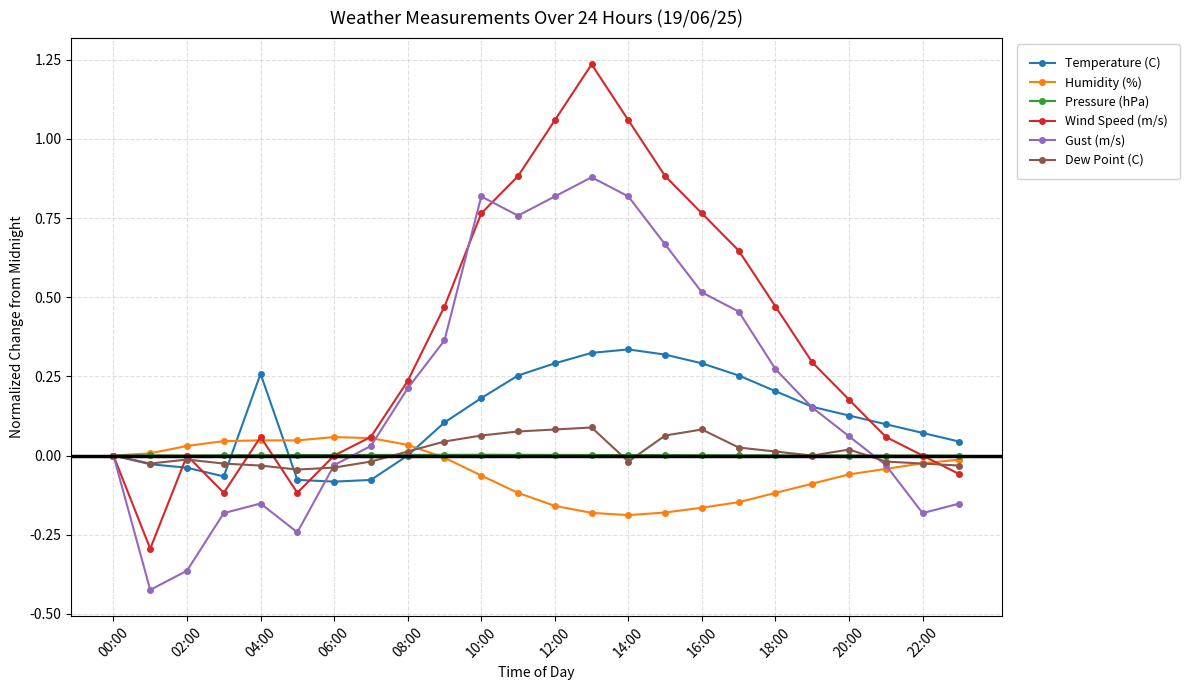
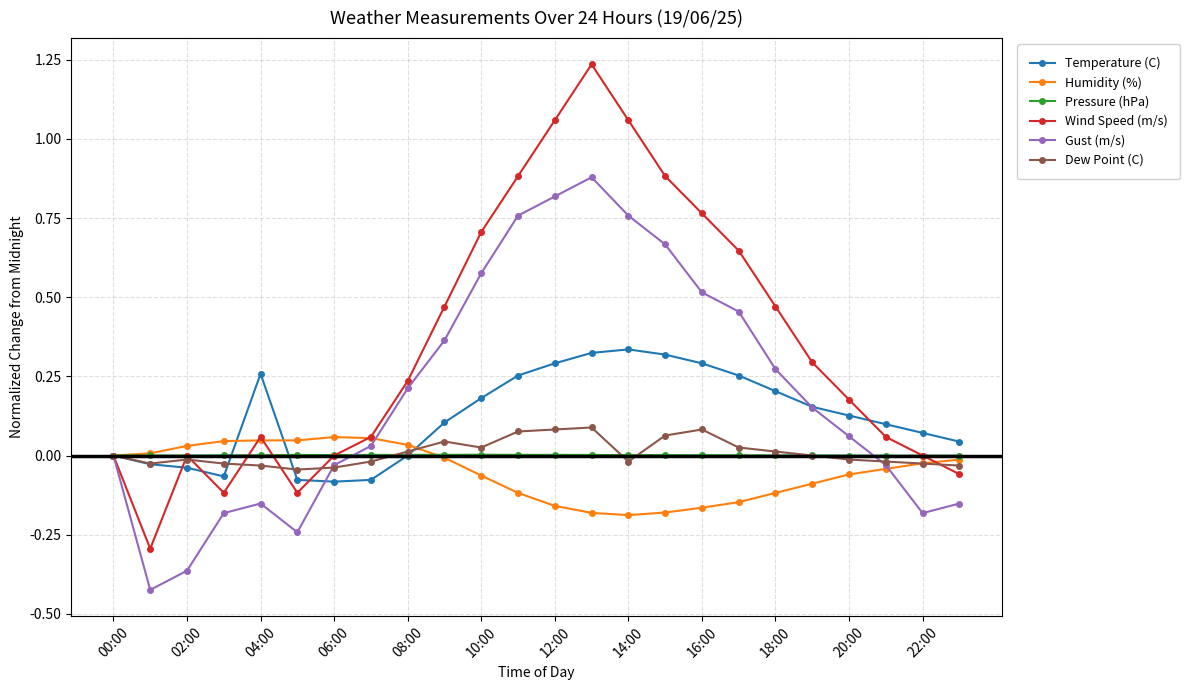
Wind Speed (m/s), 10:00: 0.76 -> 0.71
Gust (m/s), 10:00: 0.82 -> 0.58
Dew Point (C), 10:00: 0.06 -> 0.03
Gust (m/s), 14:00: 0.82 -> 0.76
Dew Point (C), 20:00: 0.02 -> -0.01
